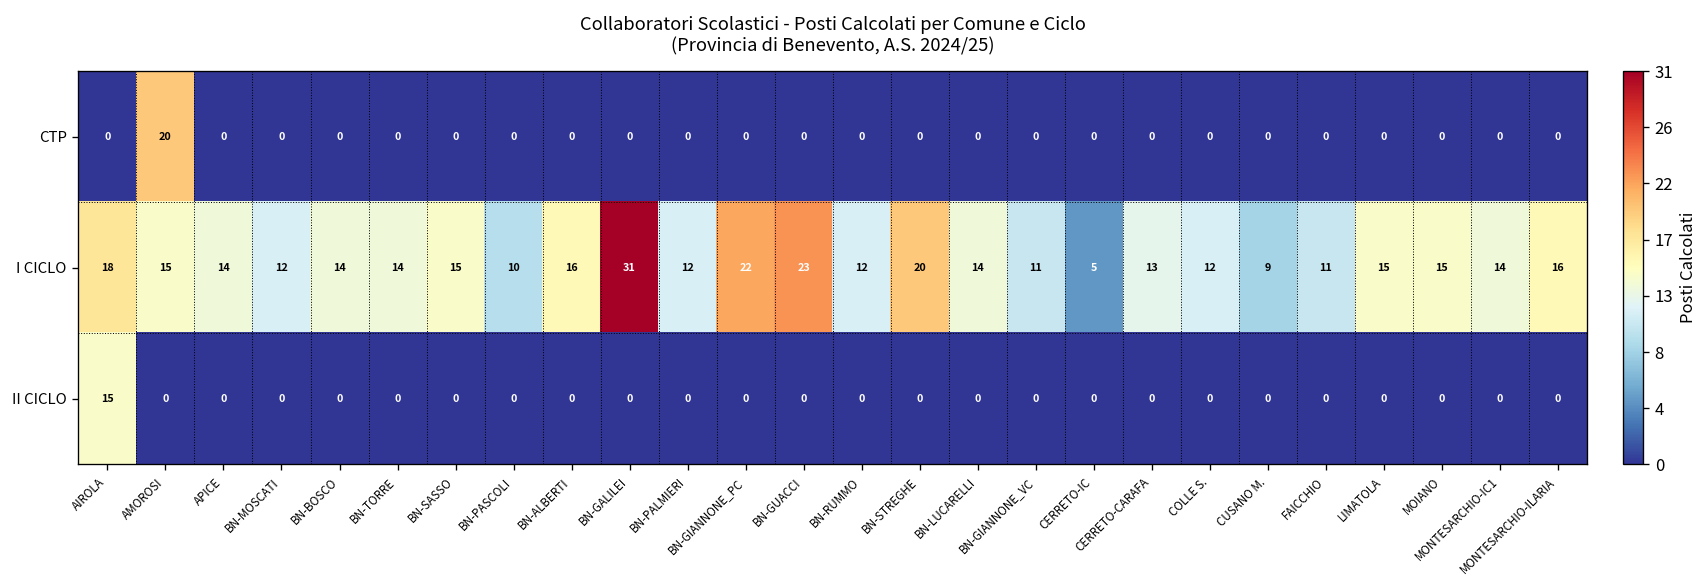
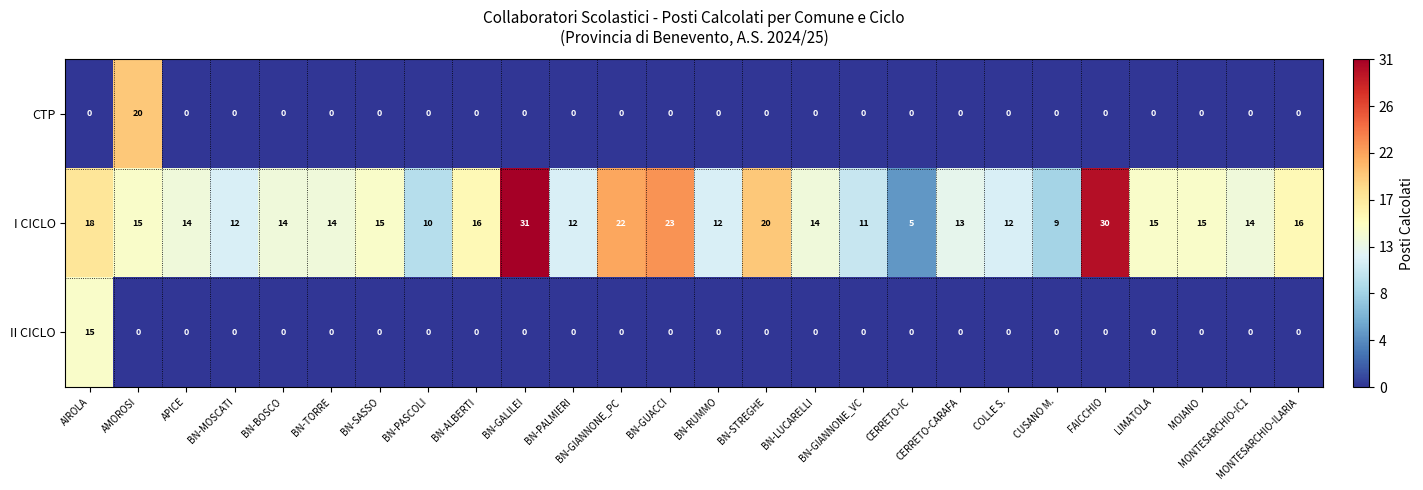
I CICLO, FAICCHIO: 11 -> 30
